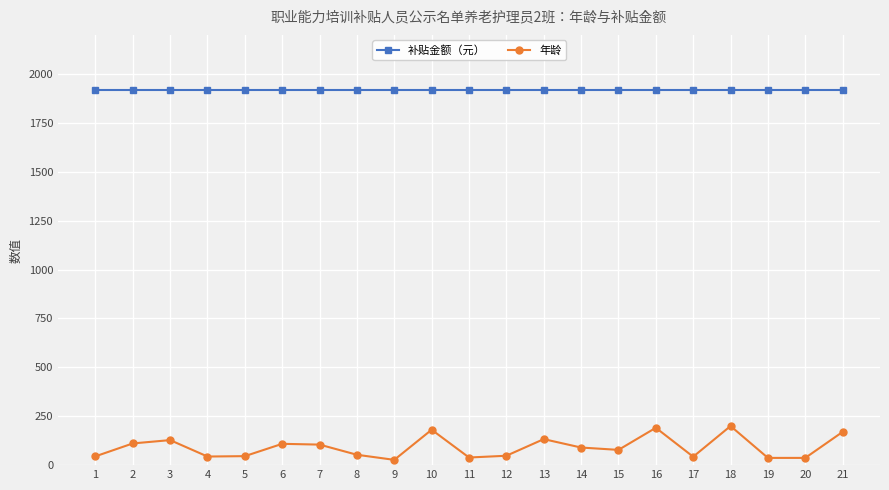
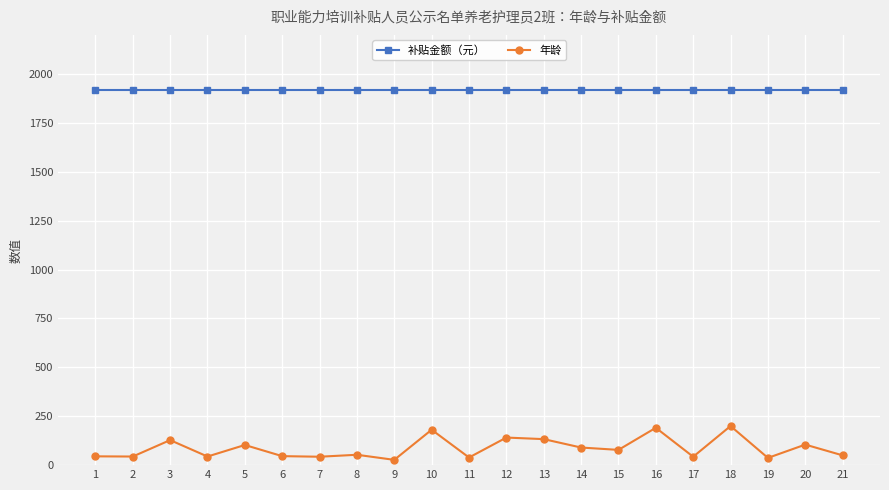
年龄, 2: 110 -> 40
年龄, 5: 50 -> 100
年龄, 6: 110 -> 50
年龄, 7: 110 -> 40
年龄, 12: 50 -> 140
年龄, 20: 40 -> 110
年龄, 21: 170 -> 50
